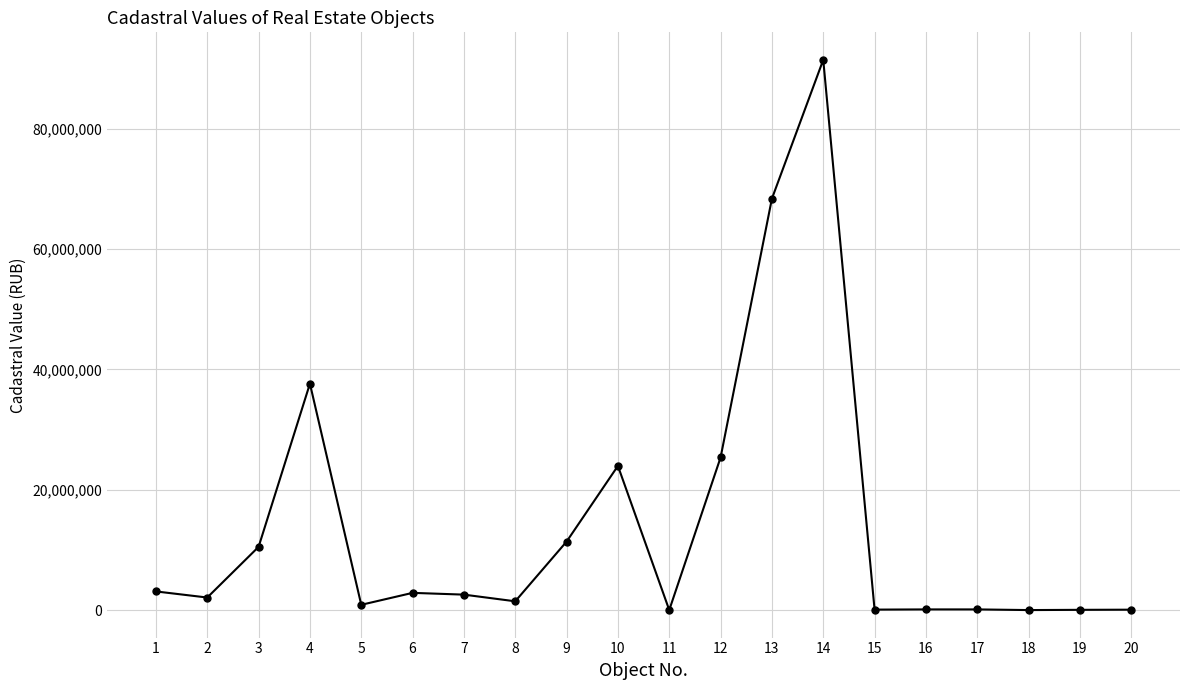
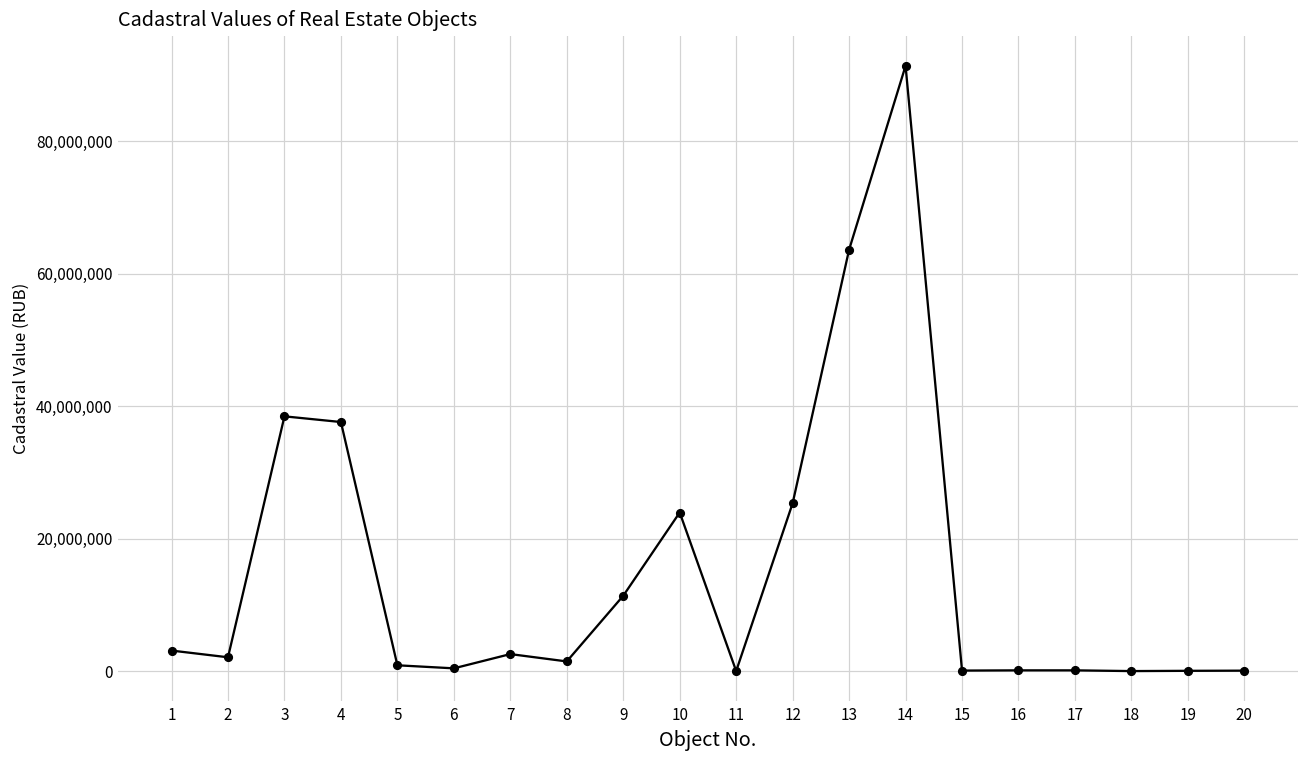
3: 11,000,000 -> 38,000,000
6: 3,000,000 -> 0
13: 68,000,000 -> 64,000,000
